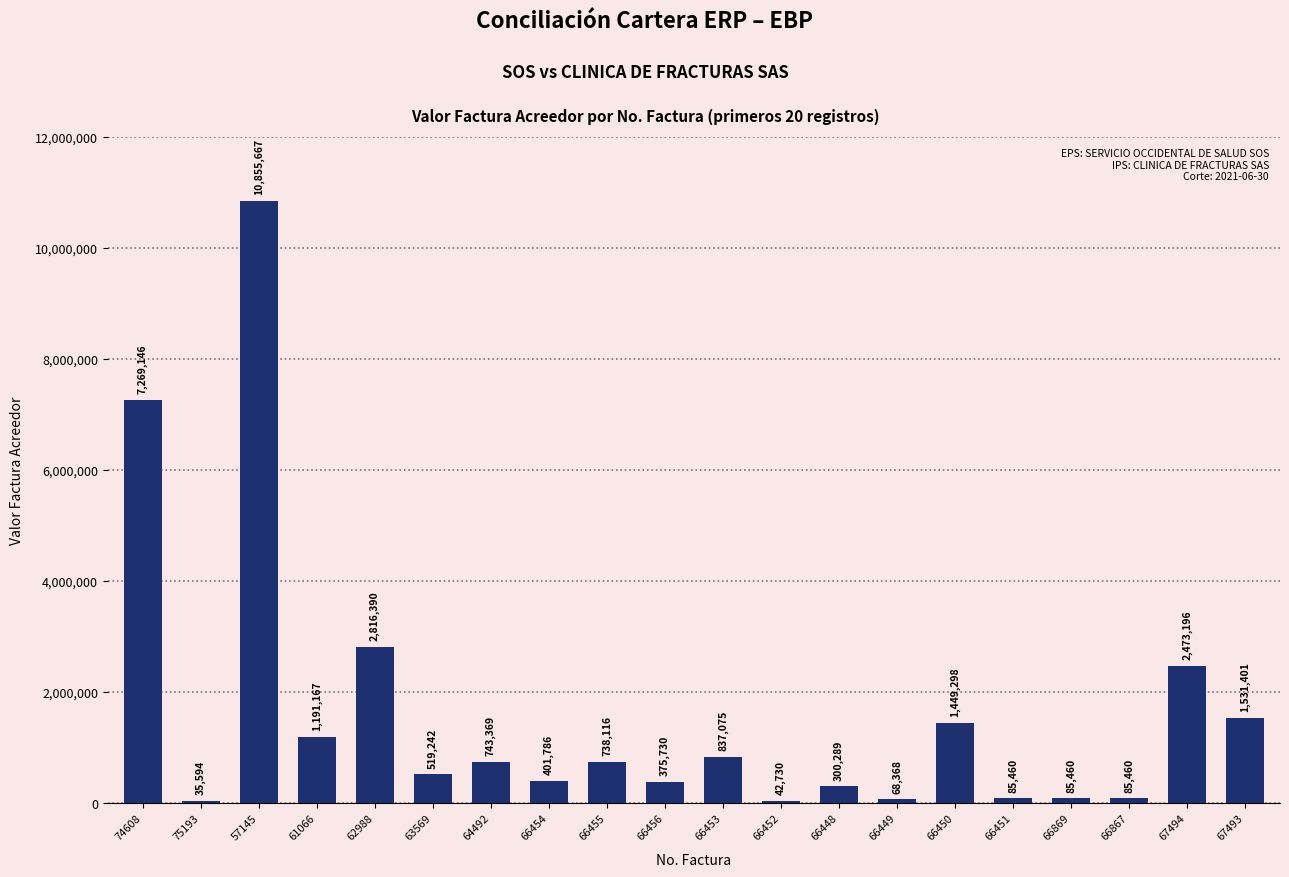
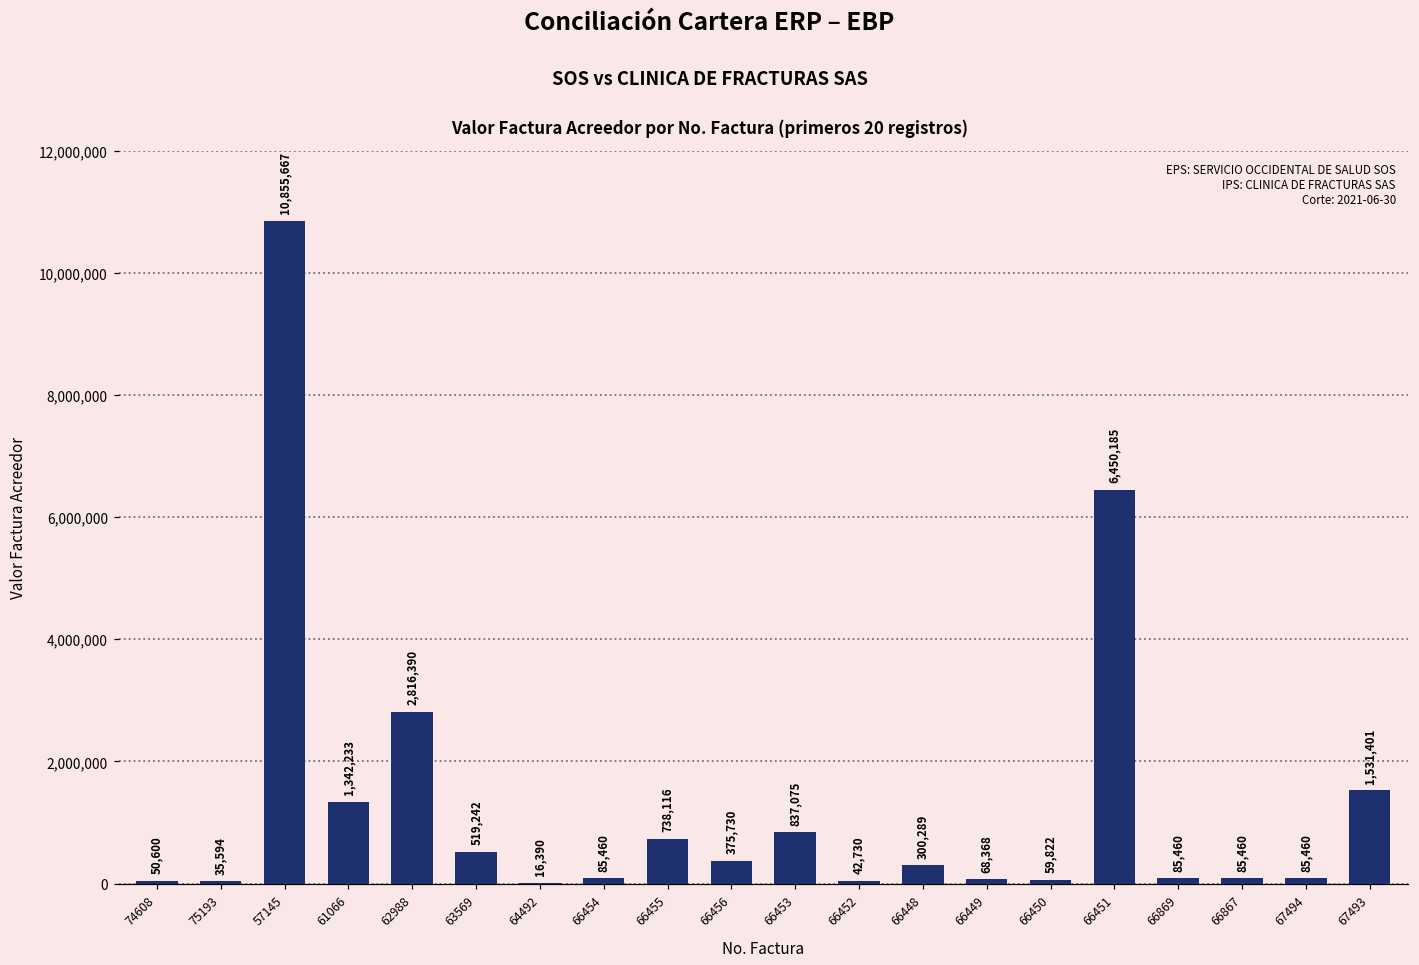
74608: 7,269,146 -> 50,600
61066: 1,191,167 -> 1,342,233
64492: 743,369 -> 16,390
66454: 401,786 -> 85,460
66450: 1,449,298 -> 59,822
66451: 85,460 -> 6,450,185
67494: 2,473,196 -> 85,460
